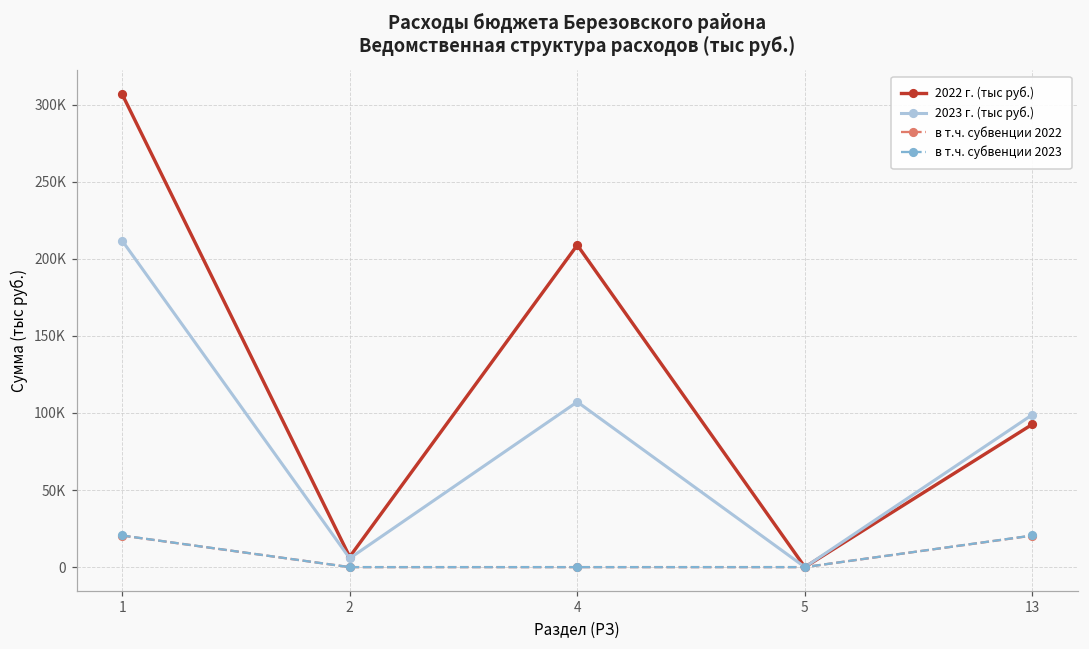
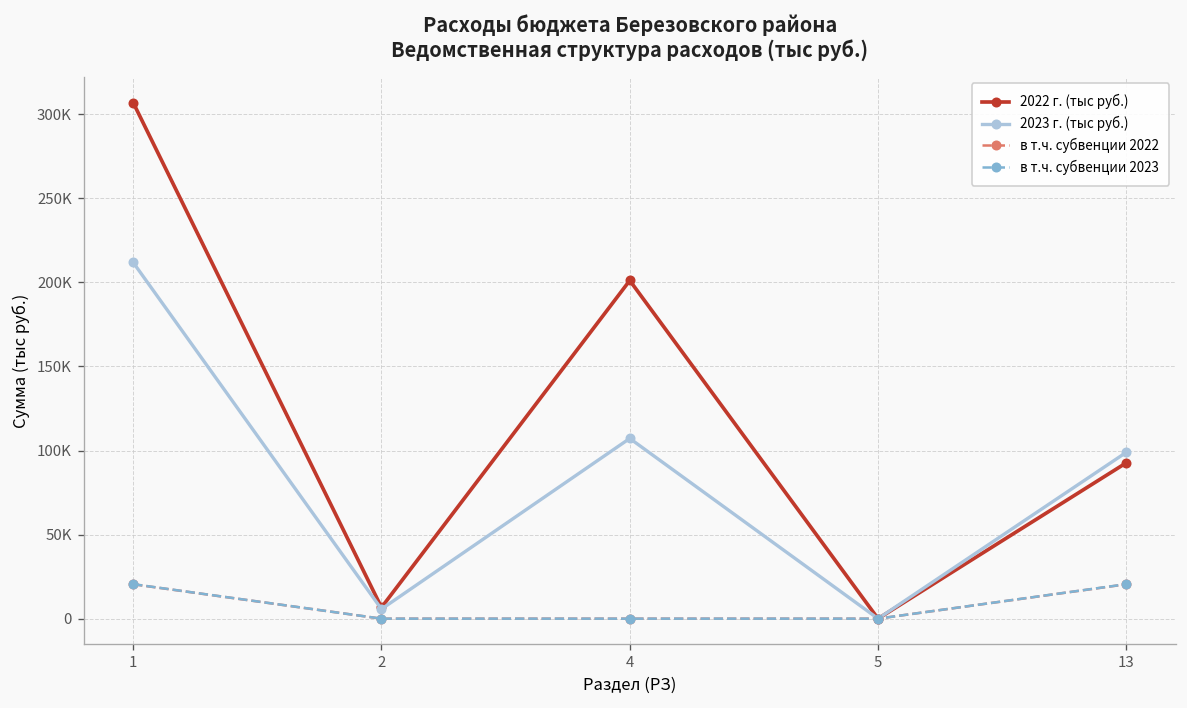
2022 г. (тыс руб.), 4: 209000 -> 201000
